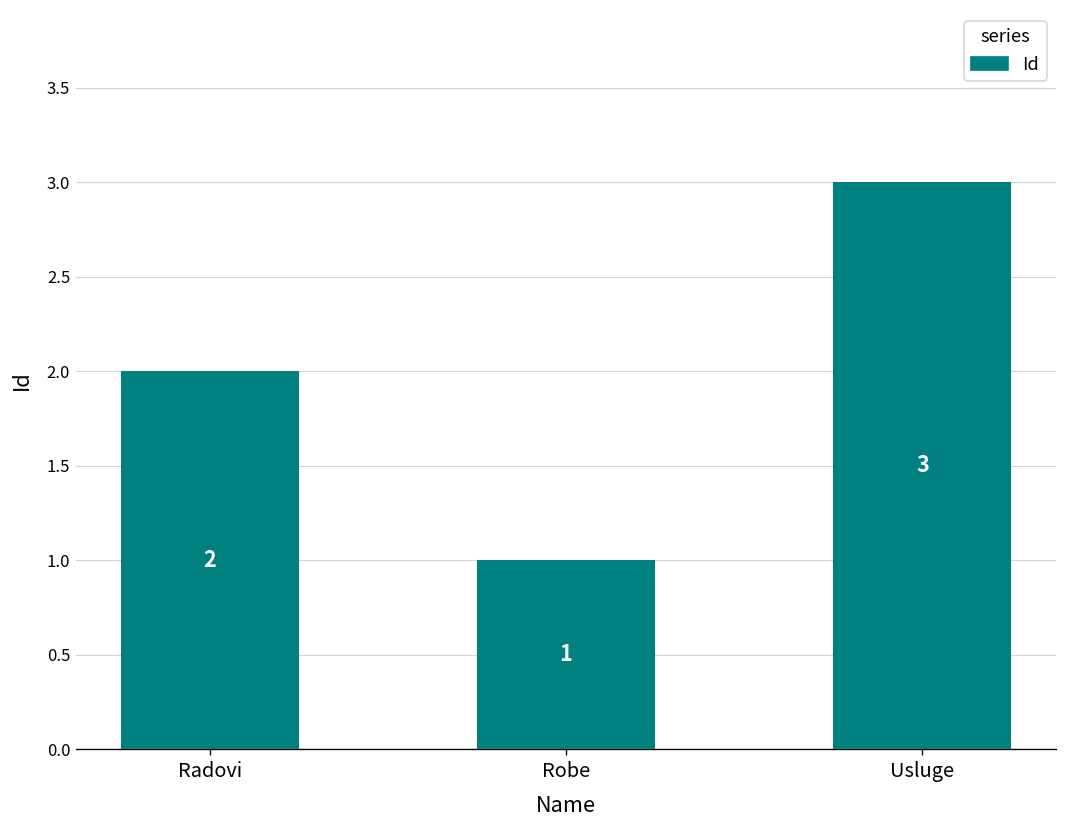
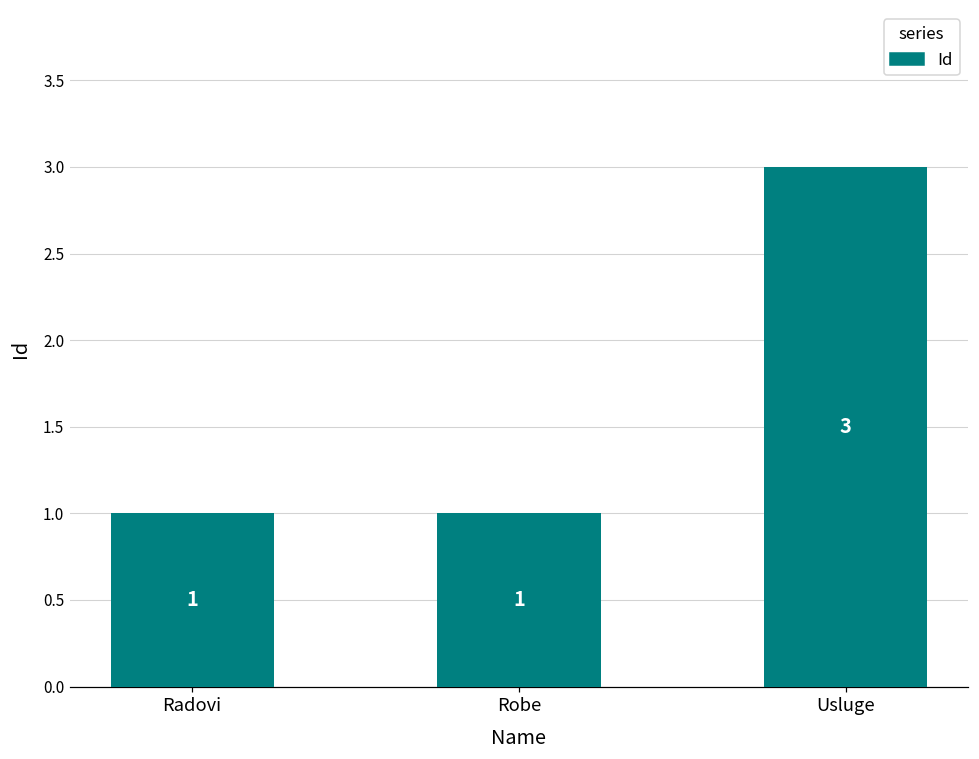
Radovi: 2 -> 1
